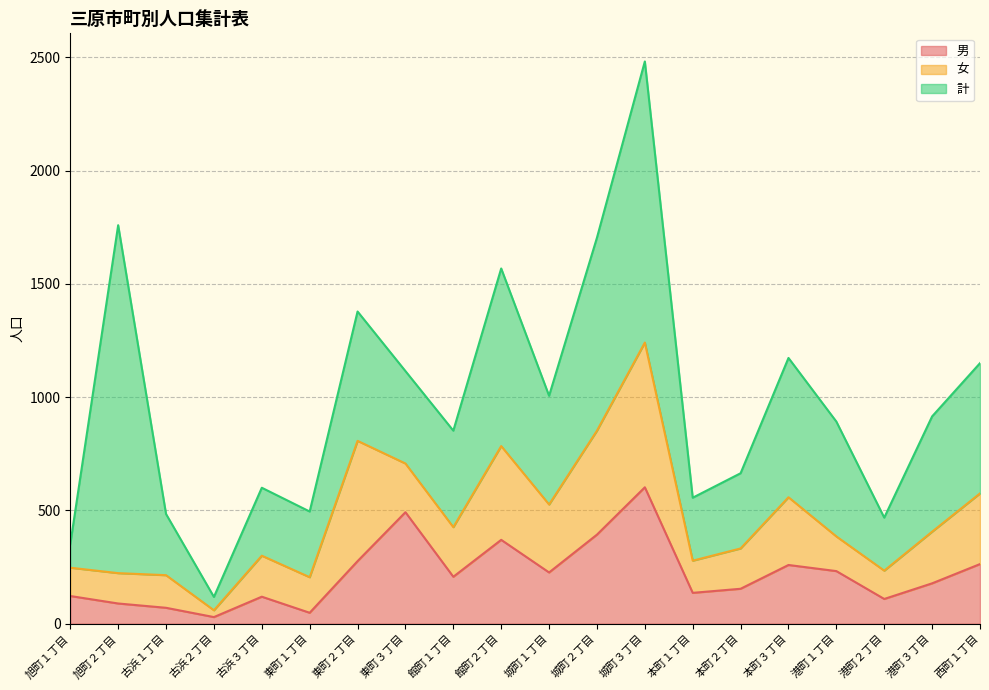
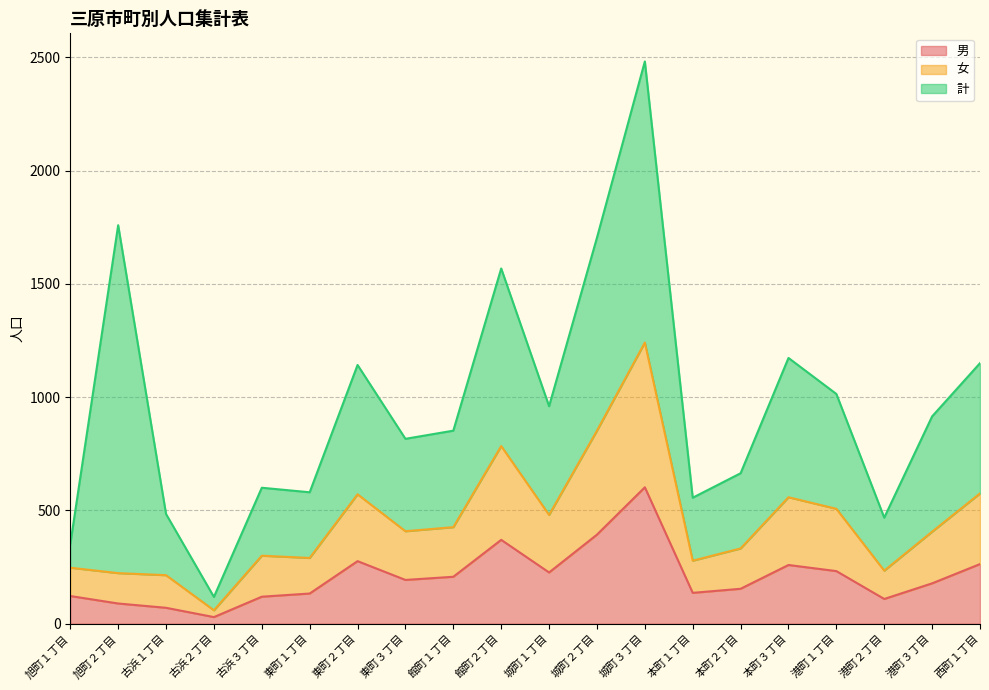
男, 東町１丁目: 50 -> 130
女, 東町２丁目: 530 -> 300
男, 東町３丁目: 490 -> 190
女, 城町１丁目: 300 -> 250
女, 港町１丁目: 150 -> 280
